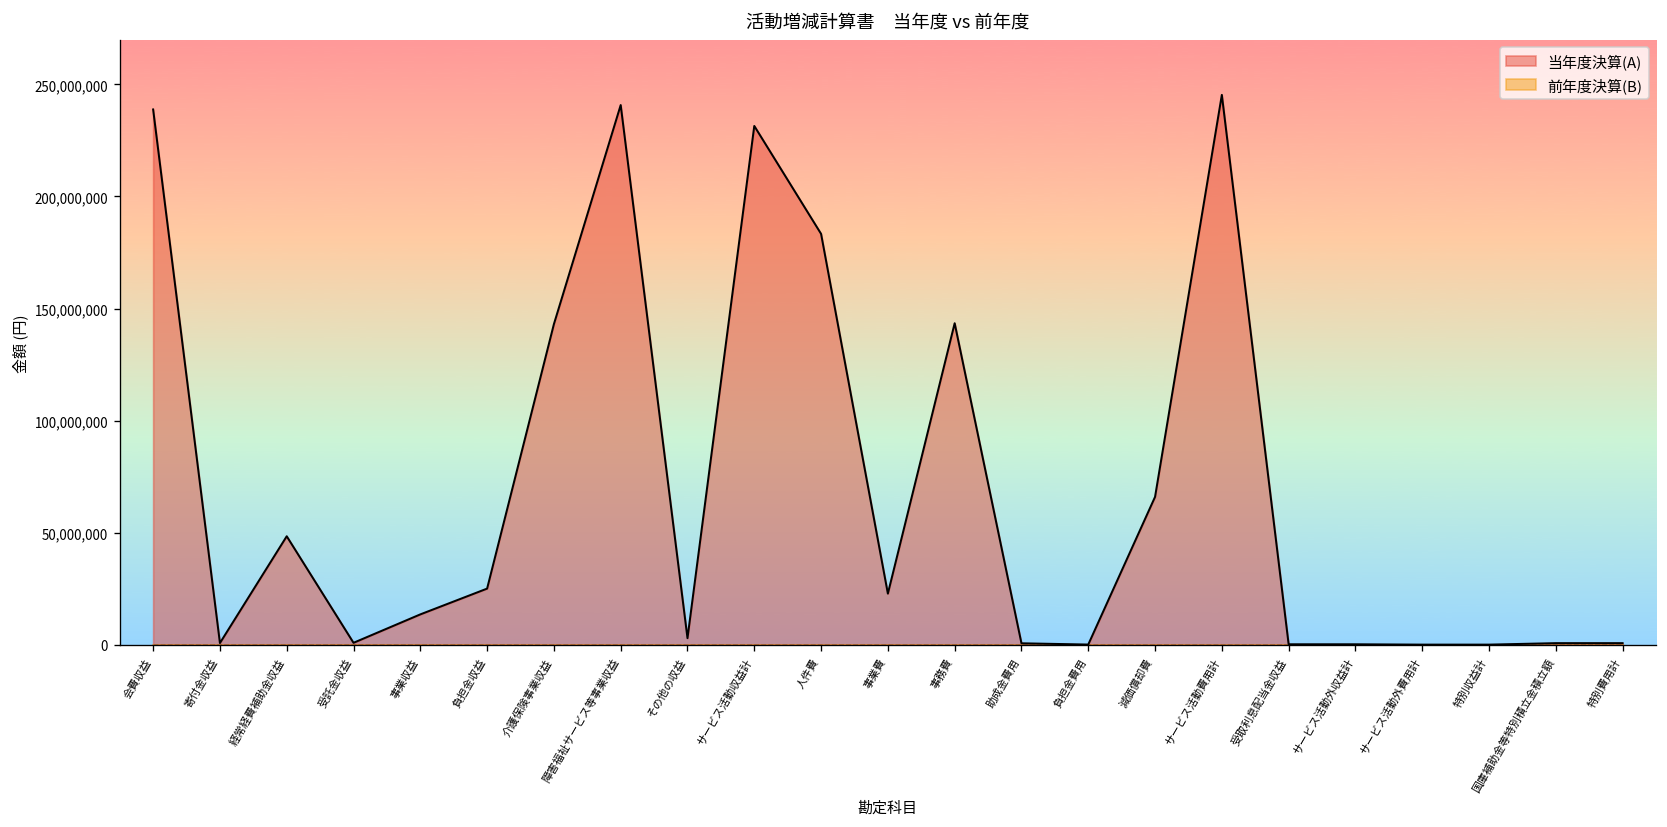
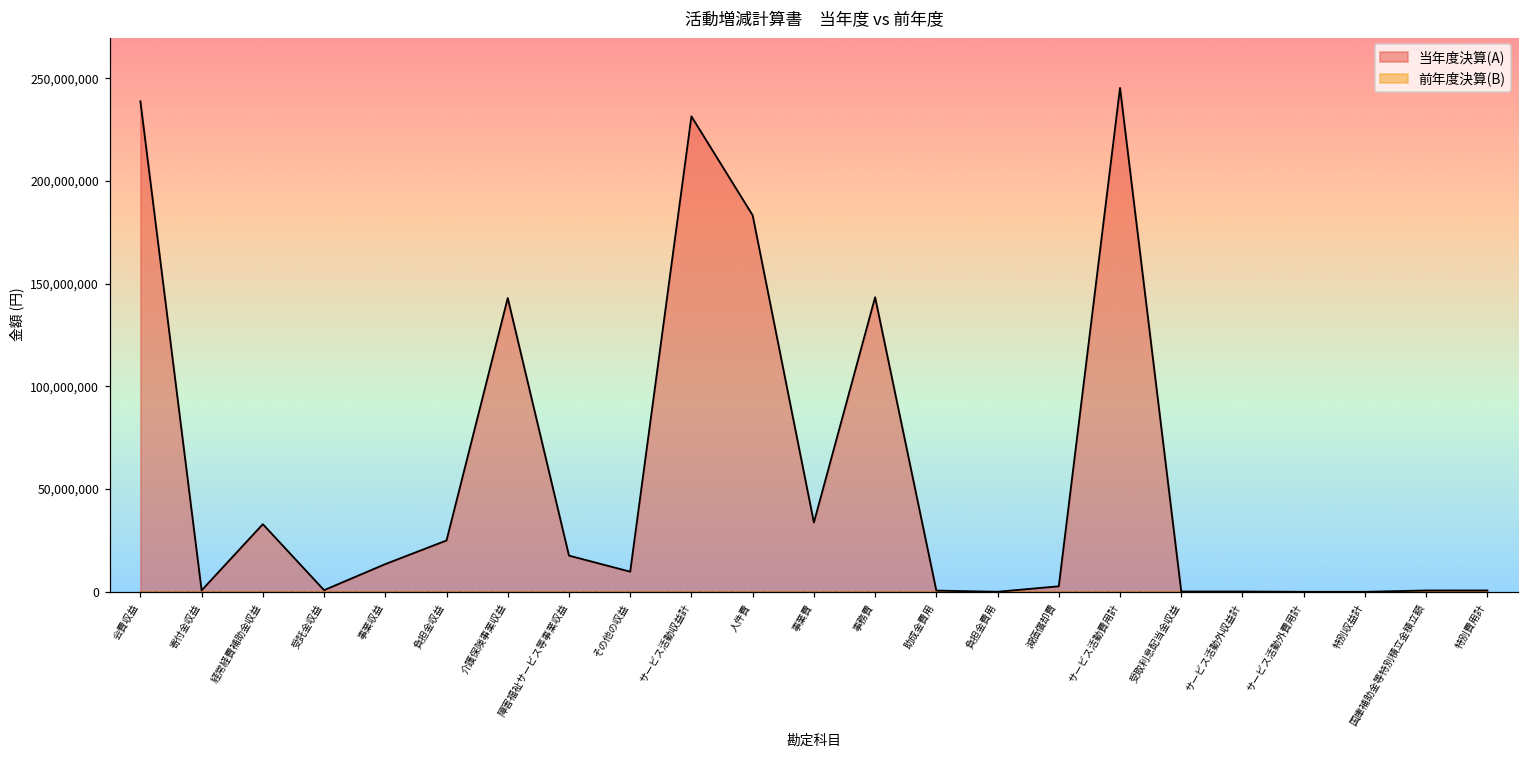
当年度決算(A), 経常経費補助金収益: 48,000,000 -> 33,000,000
当年度決算(A), 障害福祉サービス等事業収益: 241,000,000 -> 18,000,000
当年度決算(A), その他の収益: 3,000,000 -> 10,000,000
当年度決算(A), 事業費: 23,000,000 -> 34,000,000
当年度決算(A), 減価償却費: 66,000,000 -> 3,000,000
